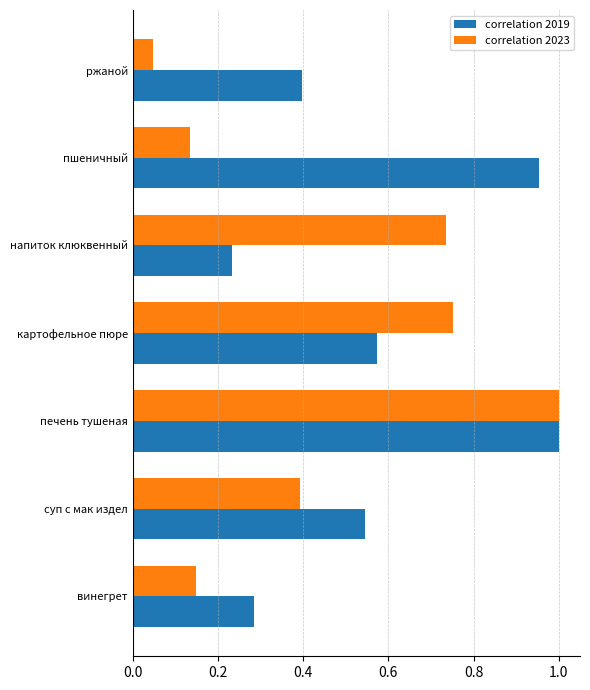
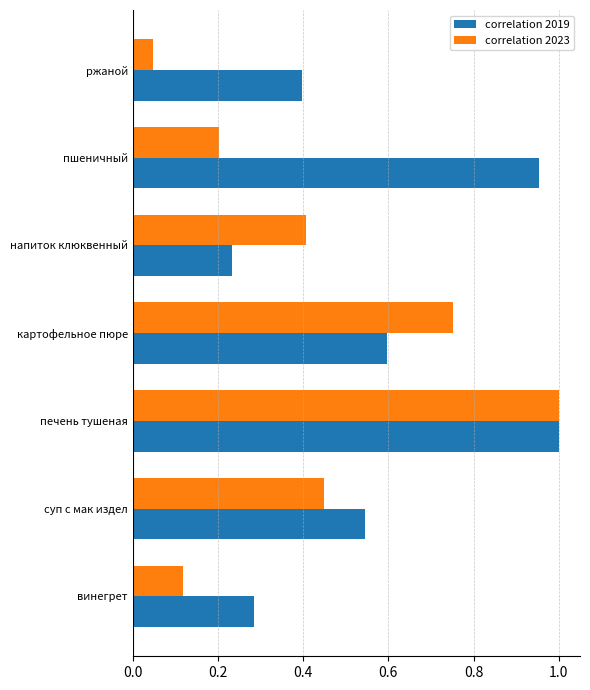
correlation 2023, пшеничный: 0.14 -> 0.20
correlation 2023, напиток клюквенный: 0.74 -> 0.41
correlation 2019, картофельное пюре: 0.57 -> 0.60
correlation 2023, суп с мак издел: 0.39 -> 0.45
correlation 2023, винегрет: 0.15 -> 0.12
